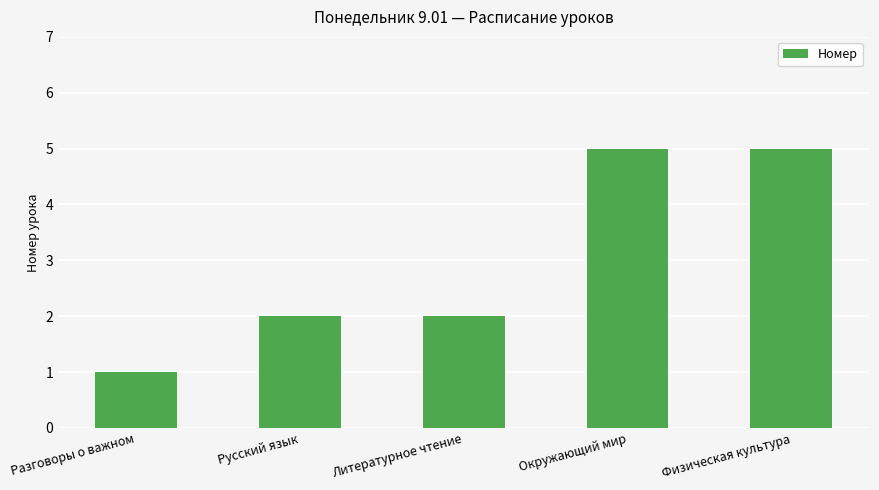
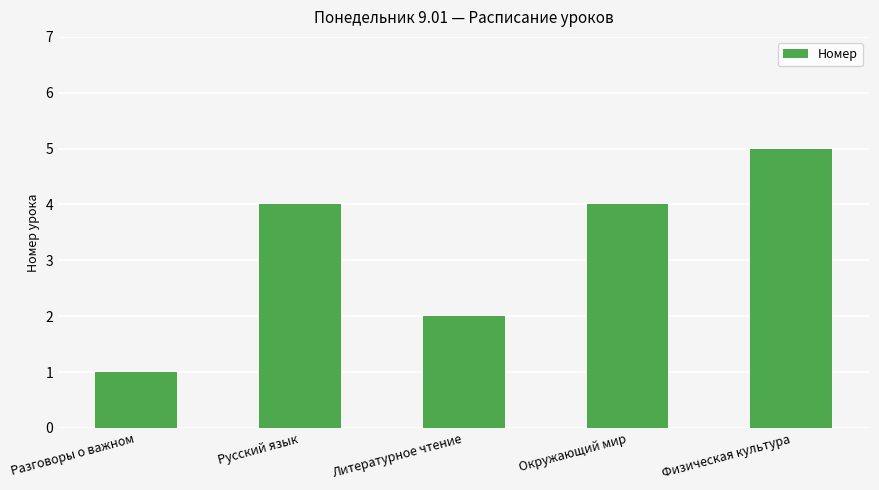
Русский язык: 2 -> 4
Окружающий мир: 5 -> 4
